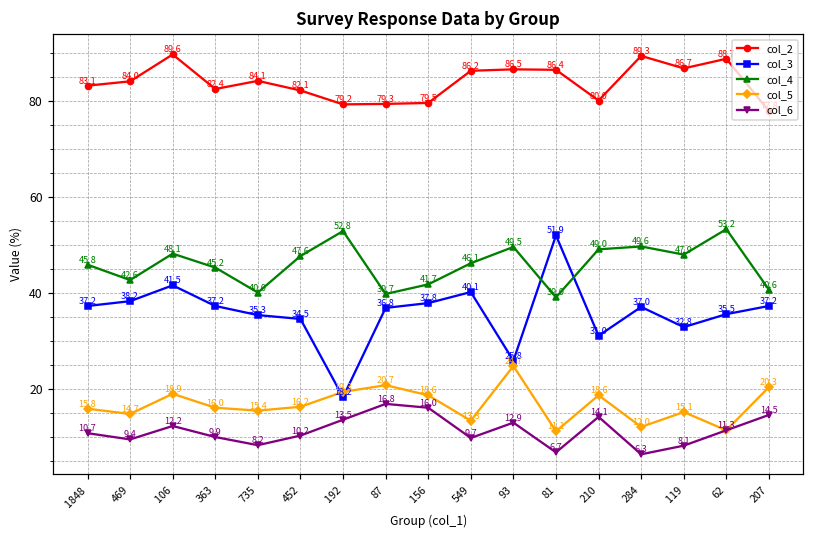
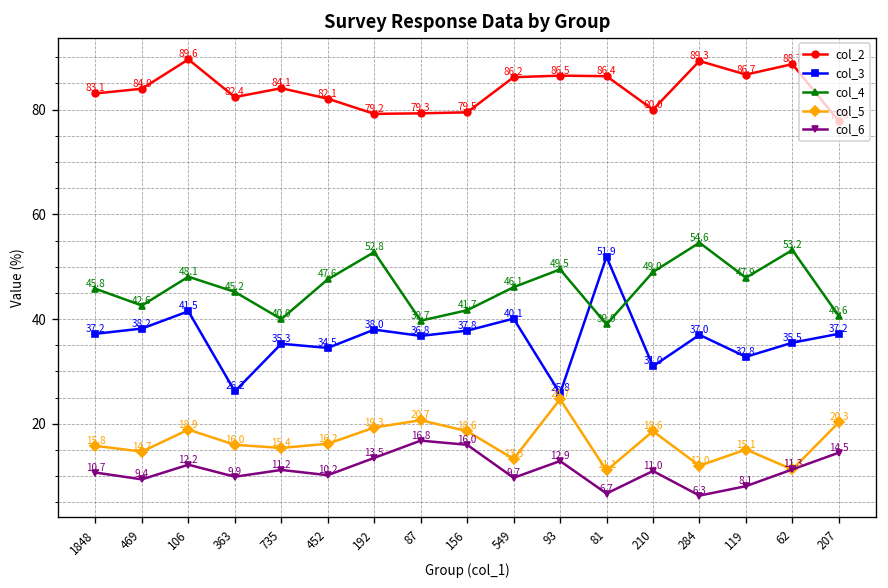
col_3, 363: 37.2 -> 26.2
col_6, 735: 8.2 -> 11.2
col_3, 192: 18.2 -> 38.0
col_6, 210: 14.1 -> 11.0
col_4, 284: 49.6 -> 54.6
